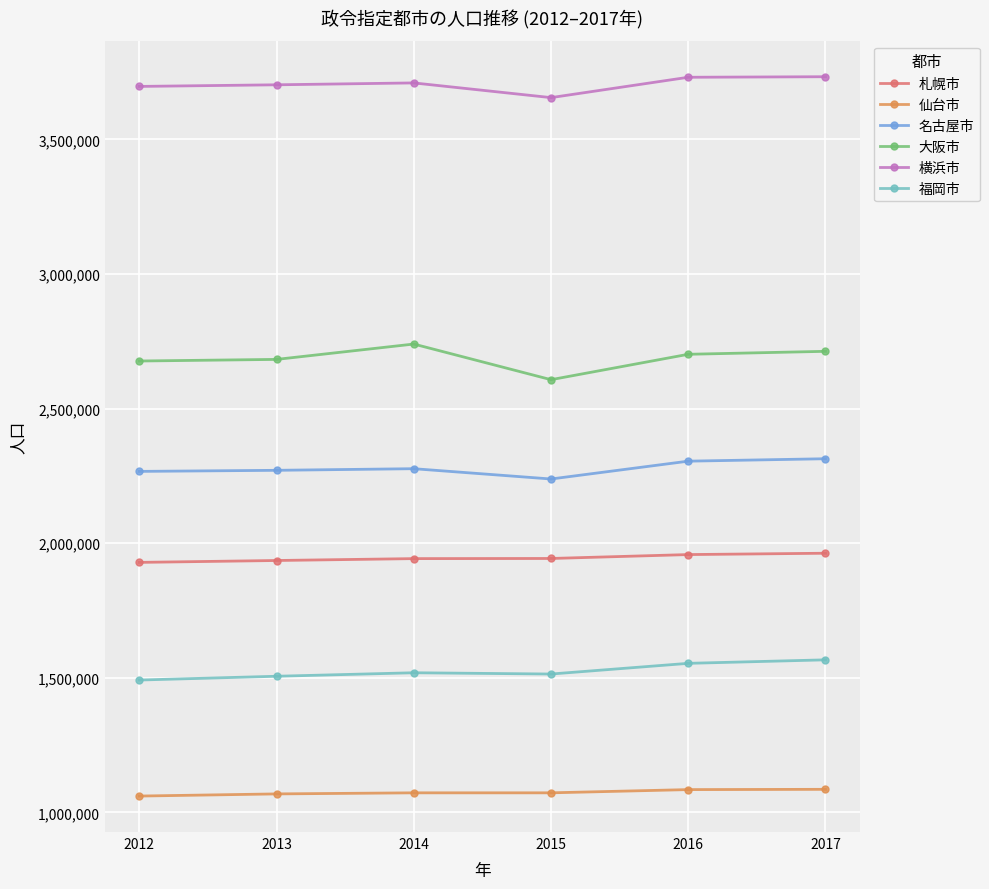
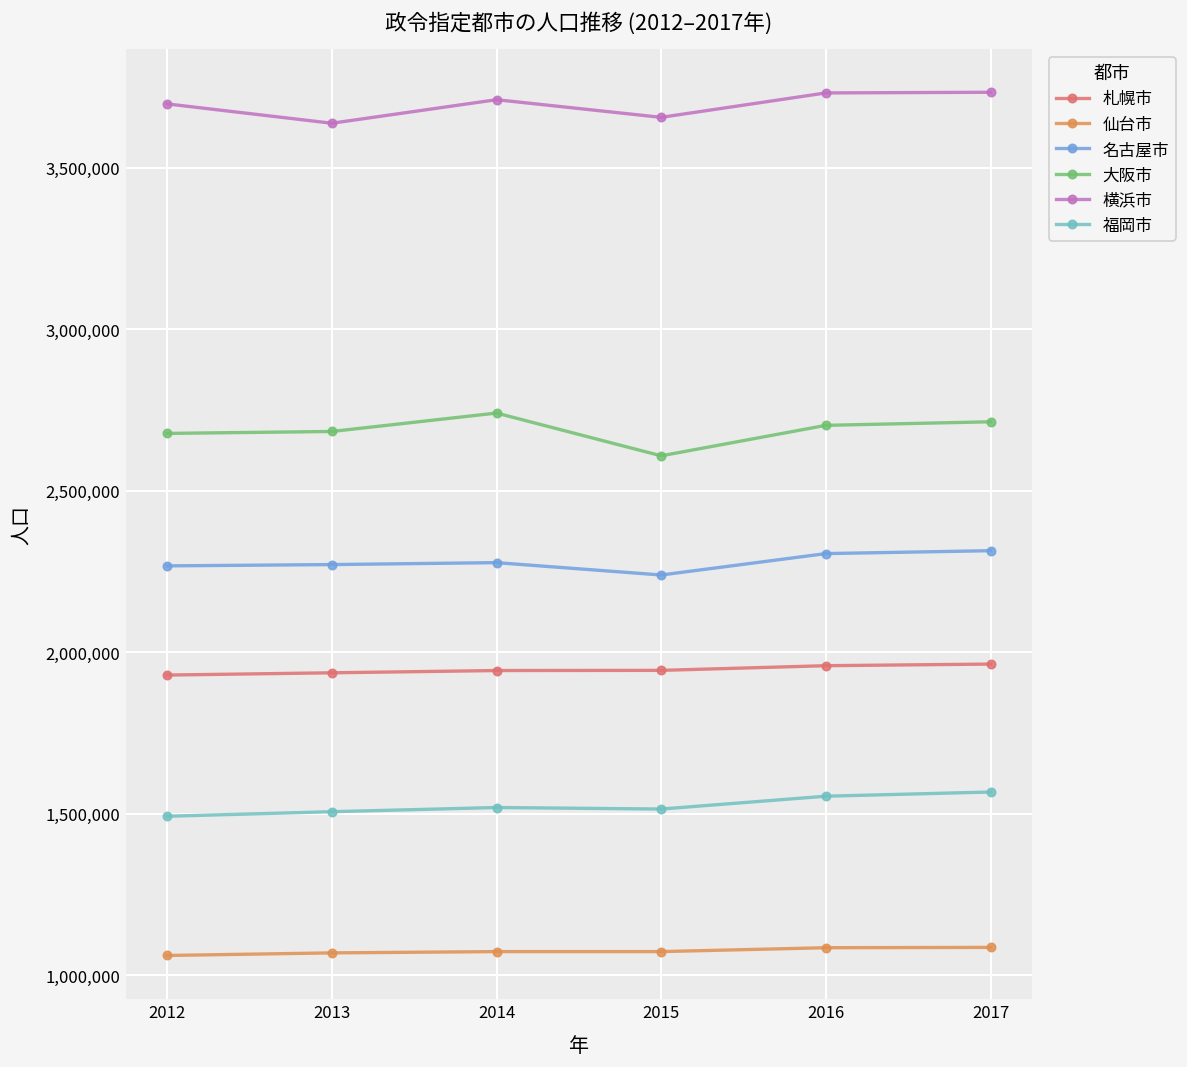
横浜市, 2013: 3,700,000 -> 3,640,000
